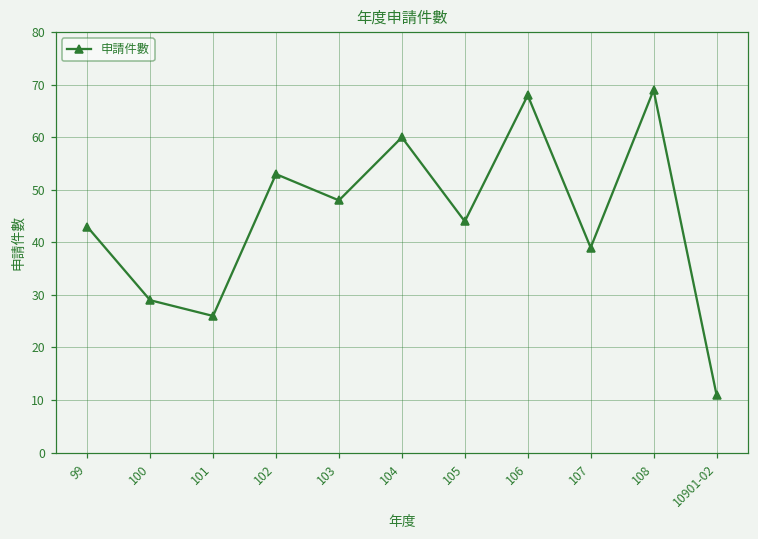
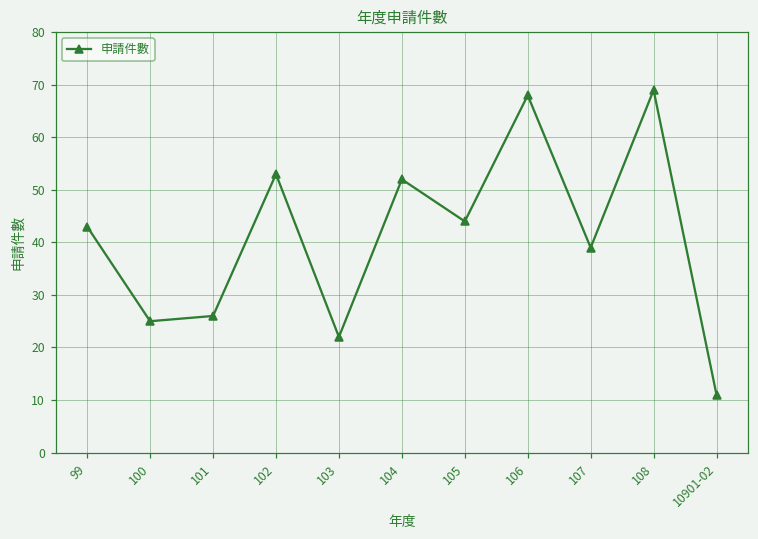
100: 29 -> 25
103: 48 -> 22
104: 60 -> 52
